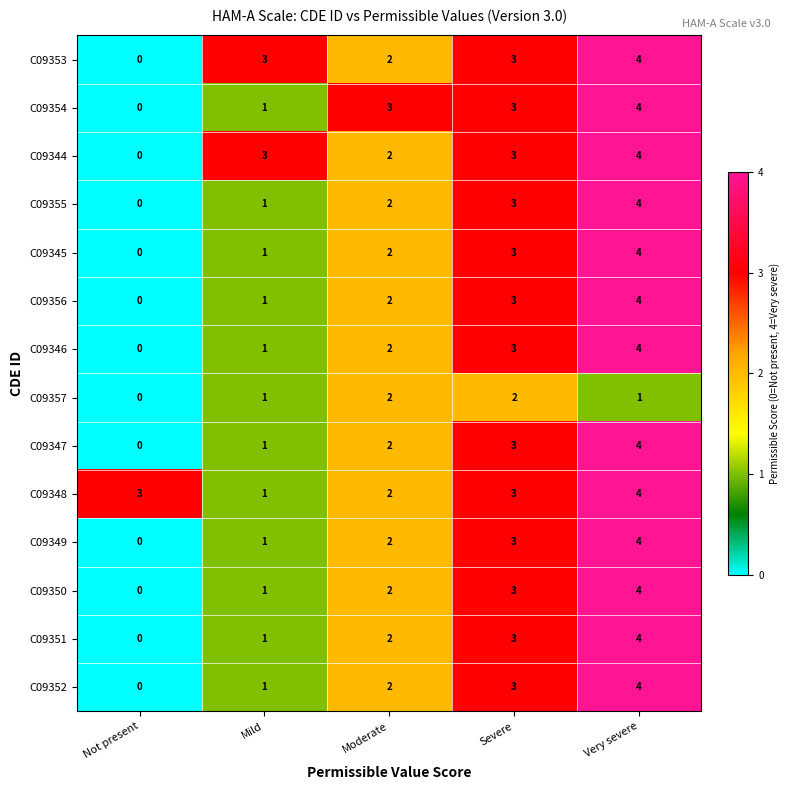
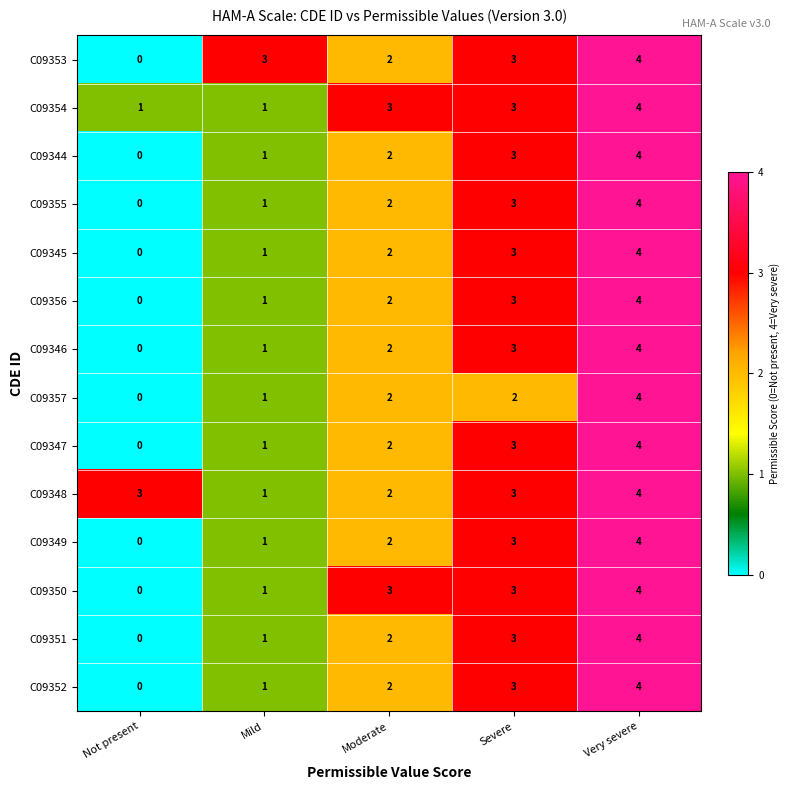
C09354, Not present: 0 -> 1
C09344, Mild: 3 -> 1
C09357, Very severe: 1 -> 4
C09350, Moderate: 2 -> 3
